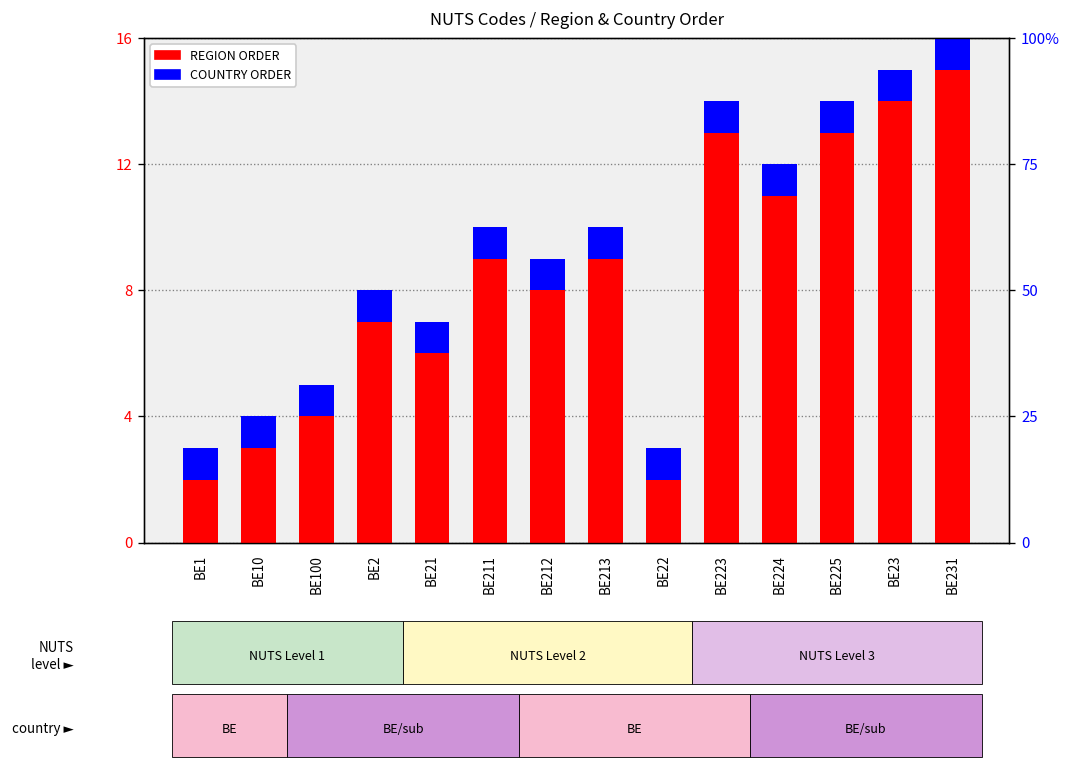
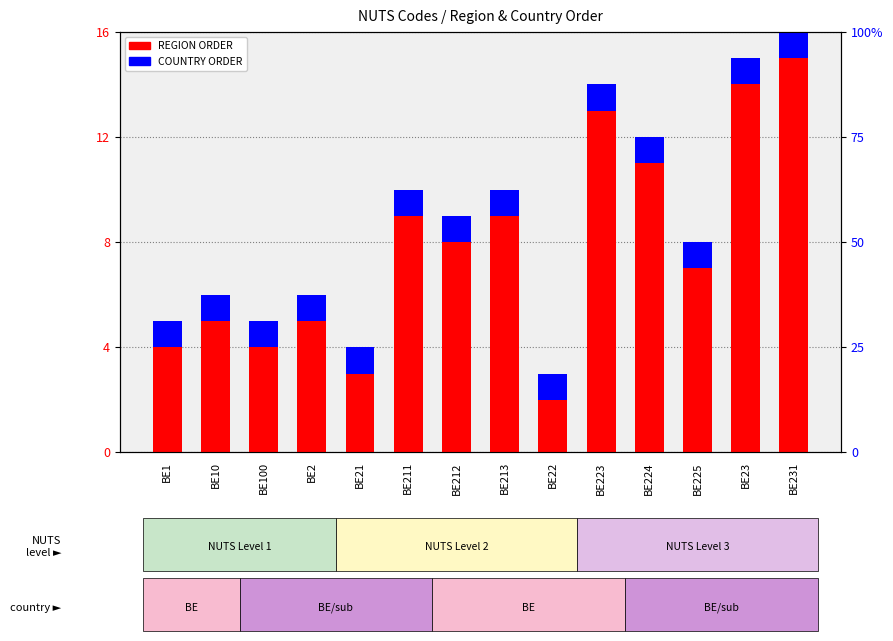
REGION ORDER, BE1: 2 -> 4
REGION ORDER, BE10: 3 -> 5
REGION ORDER, BE2: 7 -> 5
REGION ORDER, BE21: 6 -> 3
REGION ORDER, BE225: 13 -> 7
